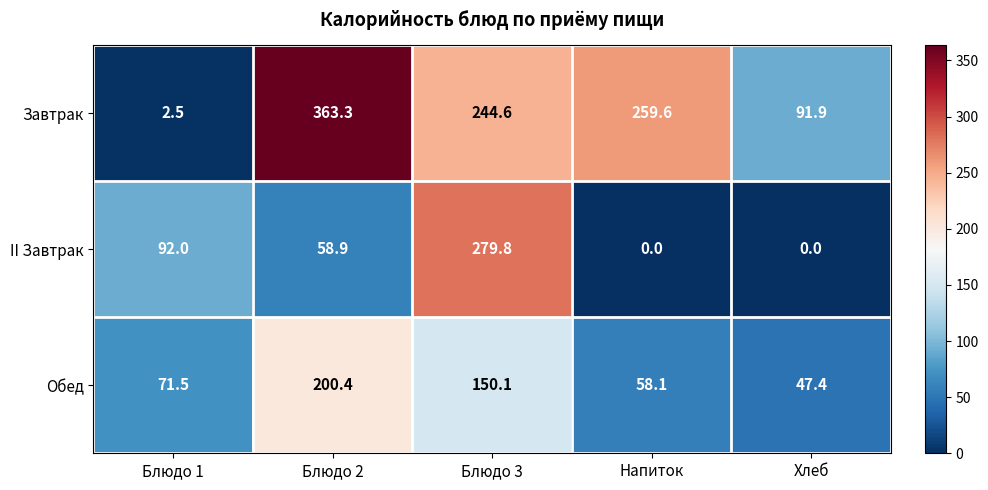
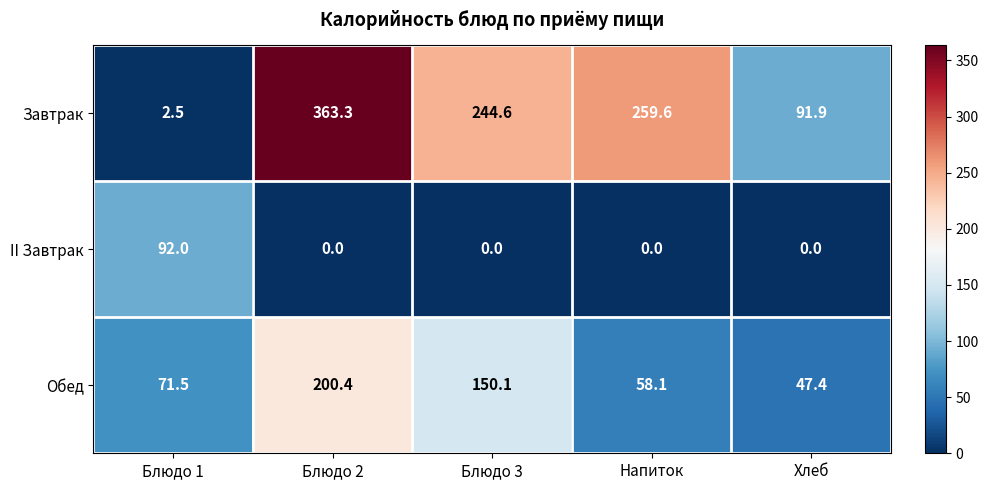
II Завтрак, Блюдо 2: 58.9 -> 0.0
II Завтрак, Блюдо 3: 279.8 -> 0.0
